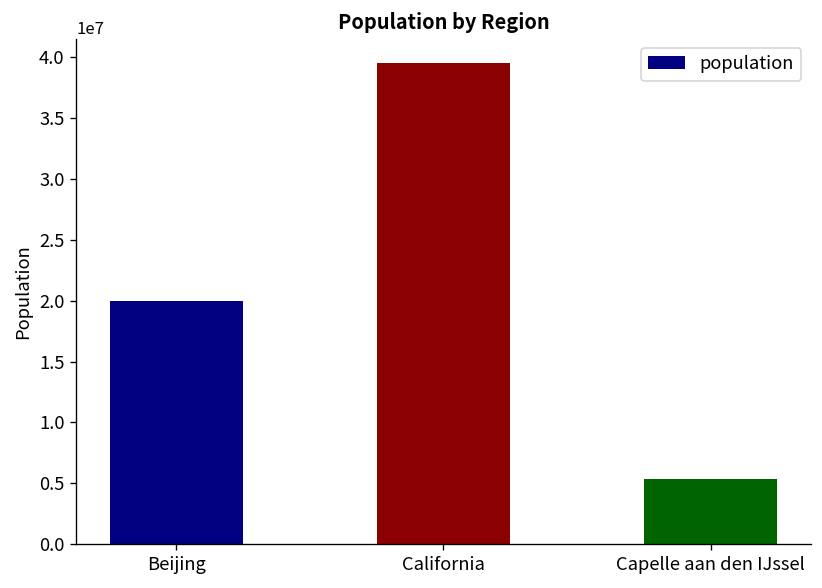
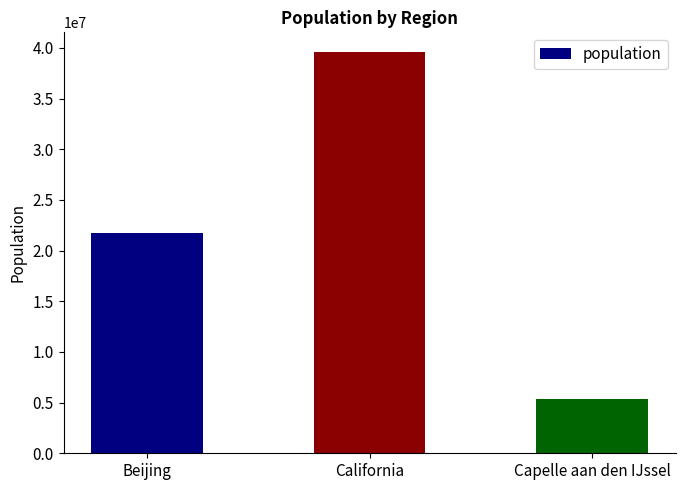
Beijing: 20000000 -> 21700000
